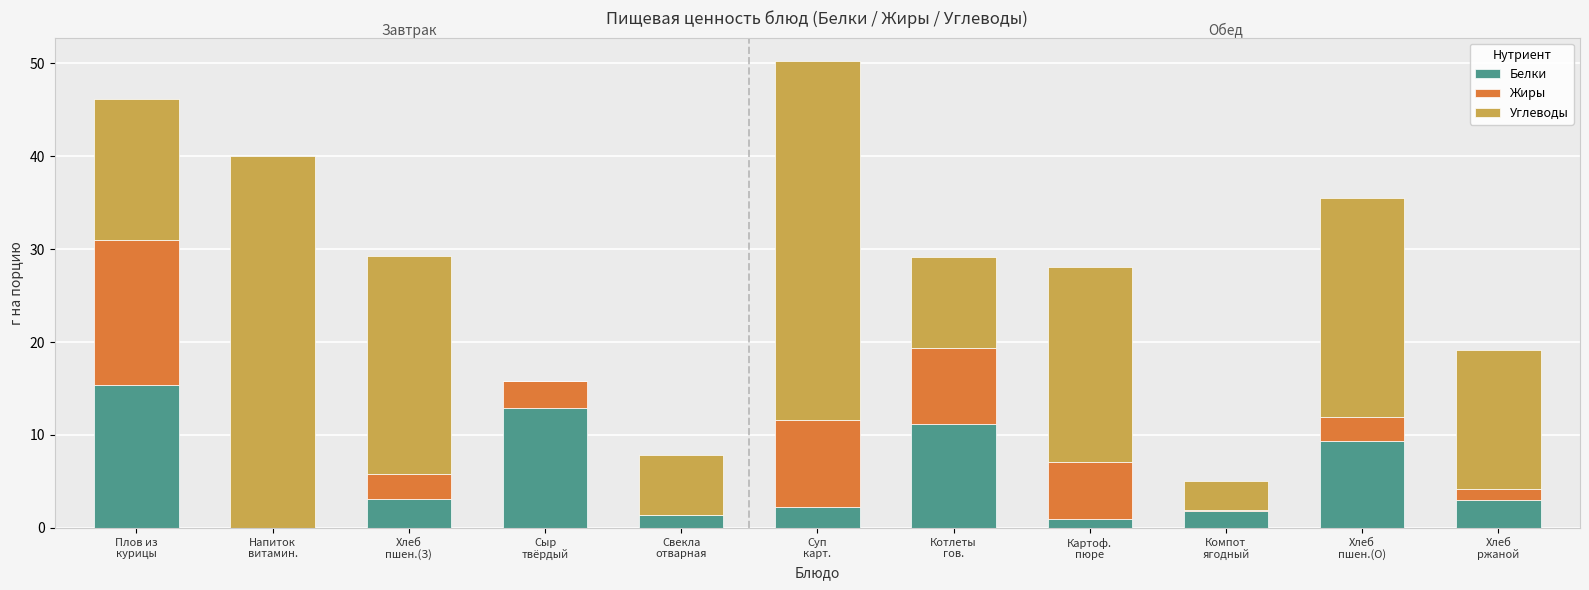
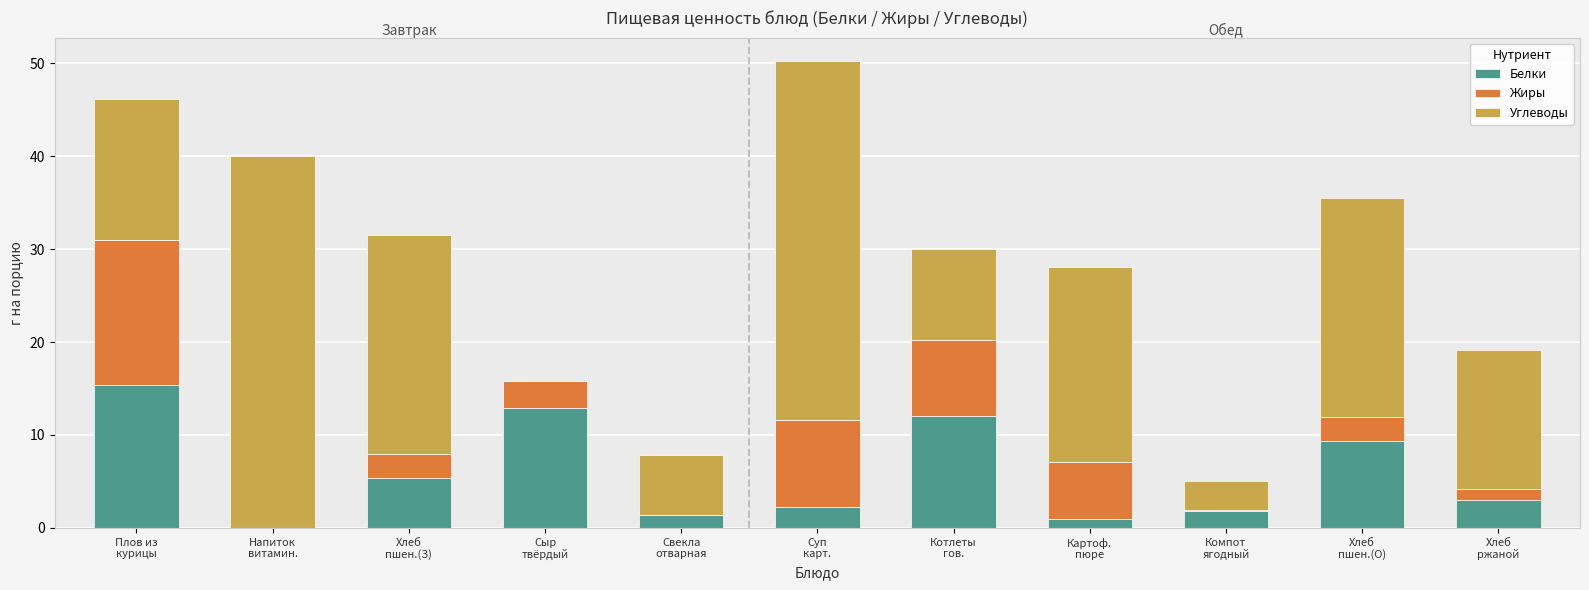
Белки, Хлеб пшен.(З): 3 -> 5
Белки, Котлеты гов.: 11 -> 12
